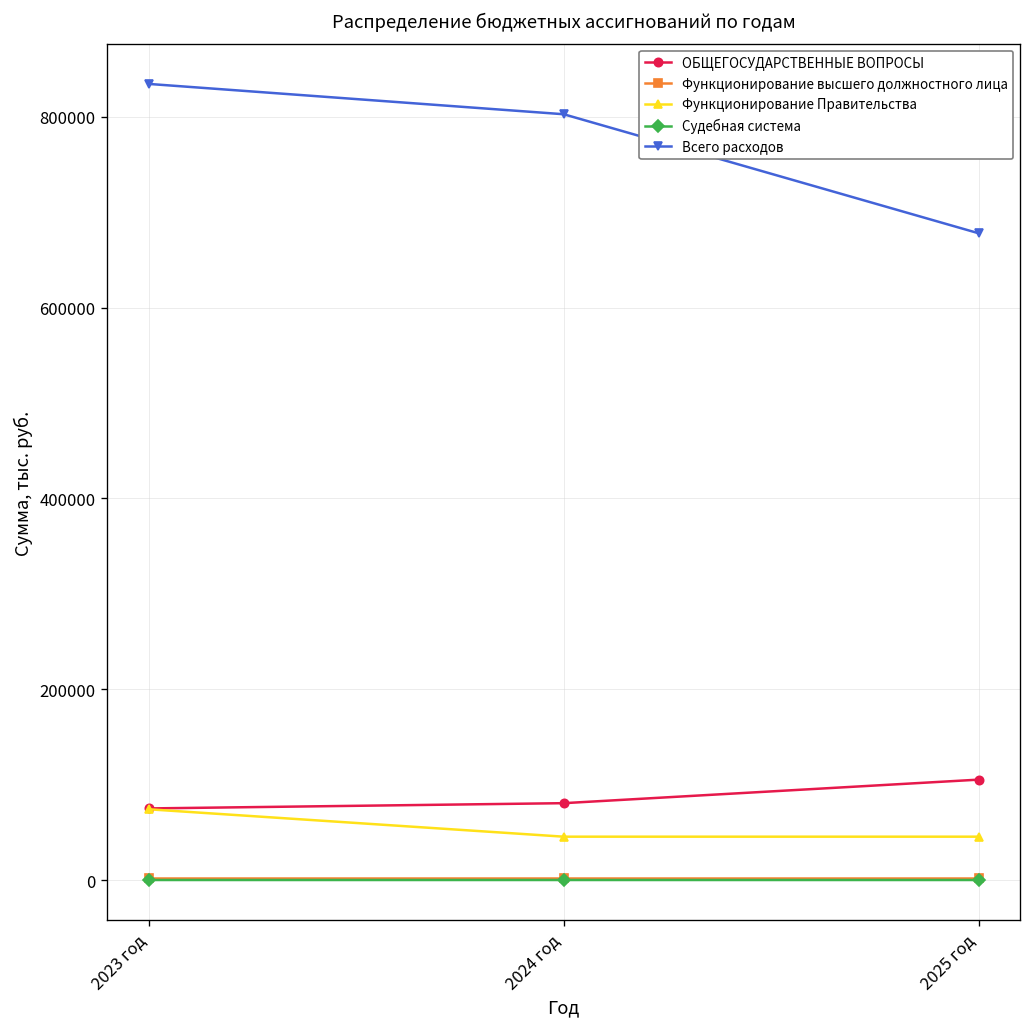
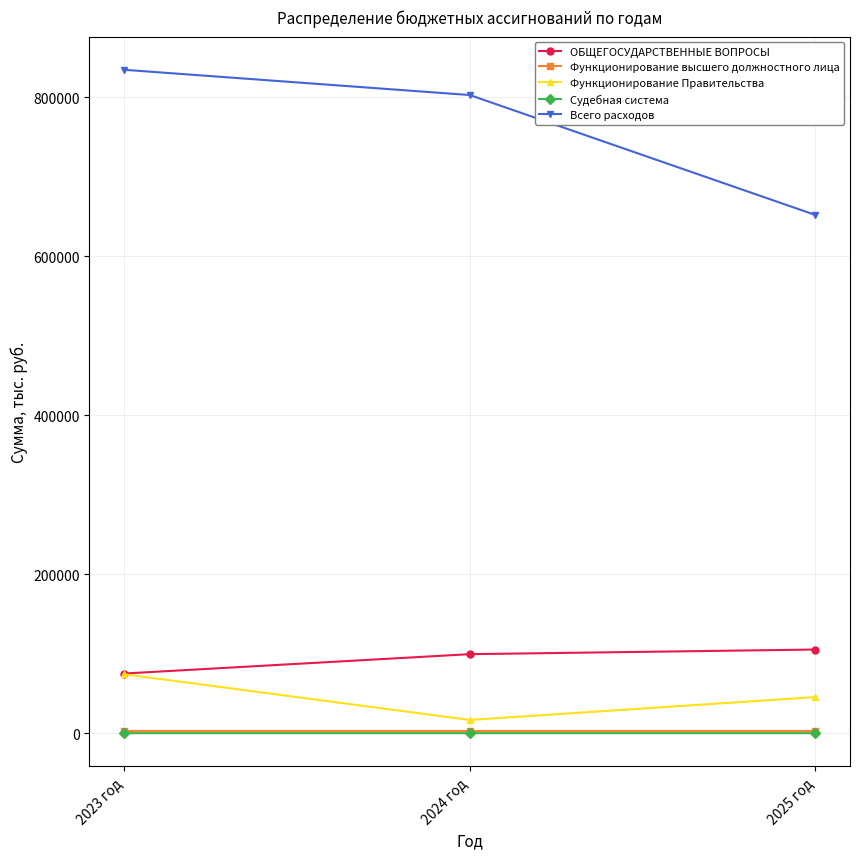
ОБЩЕГОСУДАРСТВЕННЫЕ ВОПРОСЫ, 2024 год: 80000 -> 100000
Функционирование Правительства, 2024 год: 50000 -> 20000
Всего расходов, 2025 год: 680000 -> 650000
